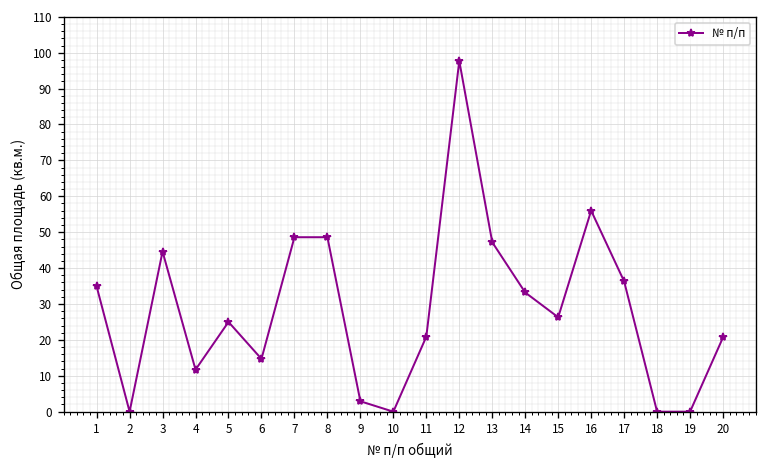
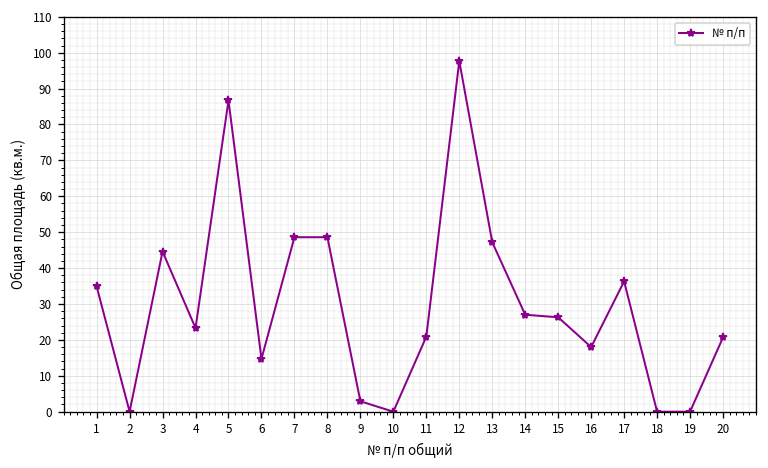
4: 12 -> 23
5: 25 -> 87
14: 33 -> 27
16: 56 -> 18
